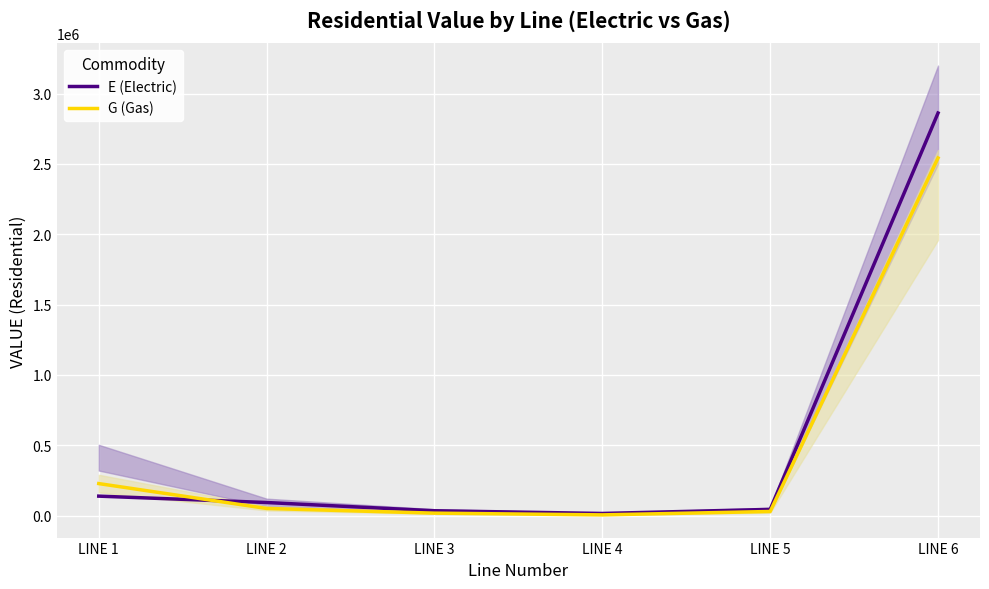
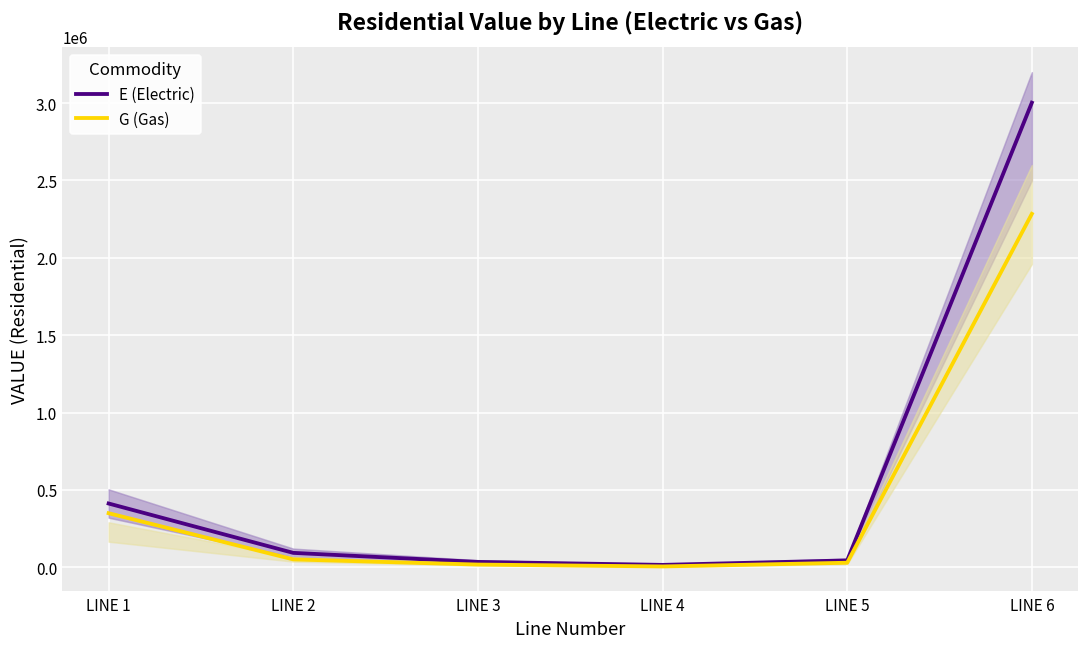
E (Electric), LINE 1: 140000 -> 410000
G (Gas), LINE 1: 230000 -> 350000
E (Electric), LINE 6: 2860000 -> 3000000
G (Gas), LINE 6: 2540000 -> 2280000
